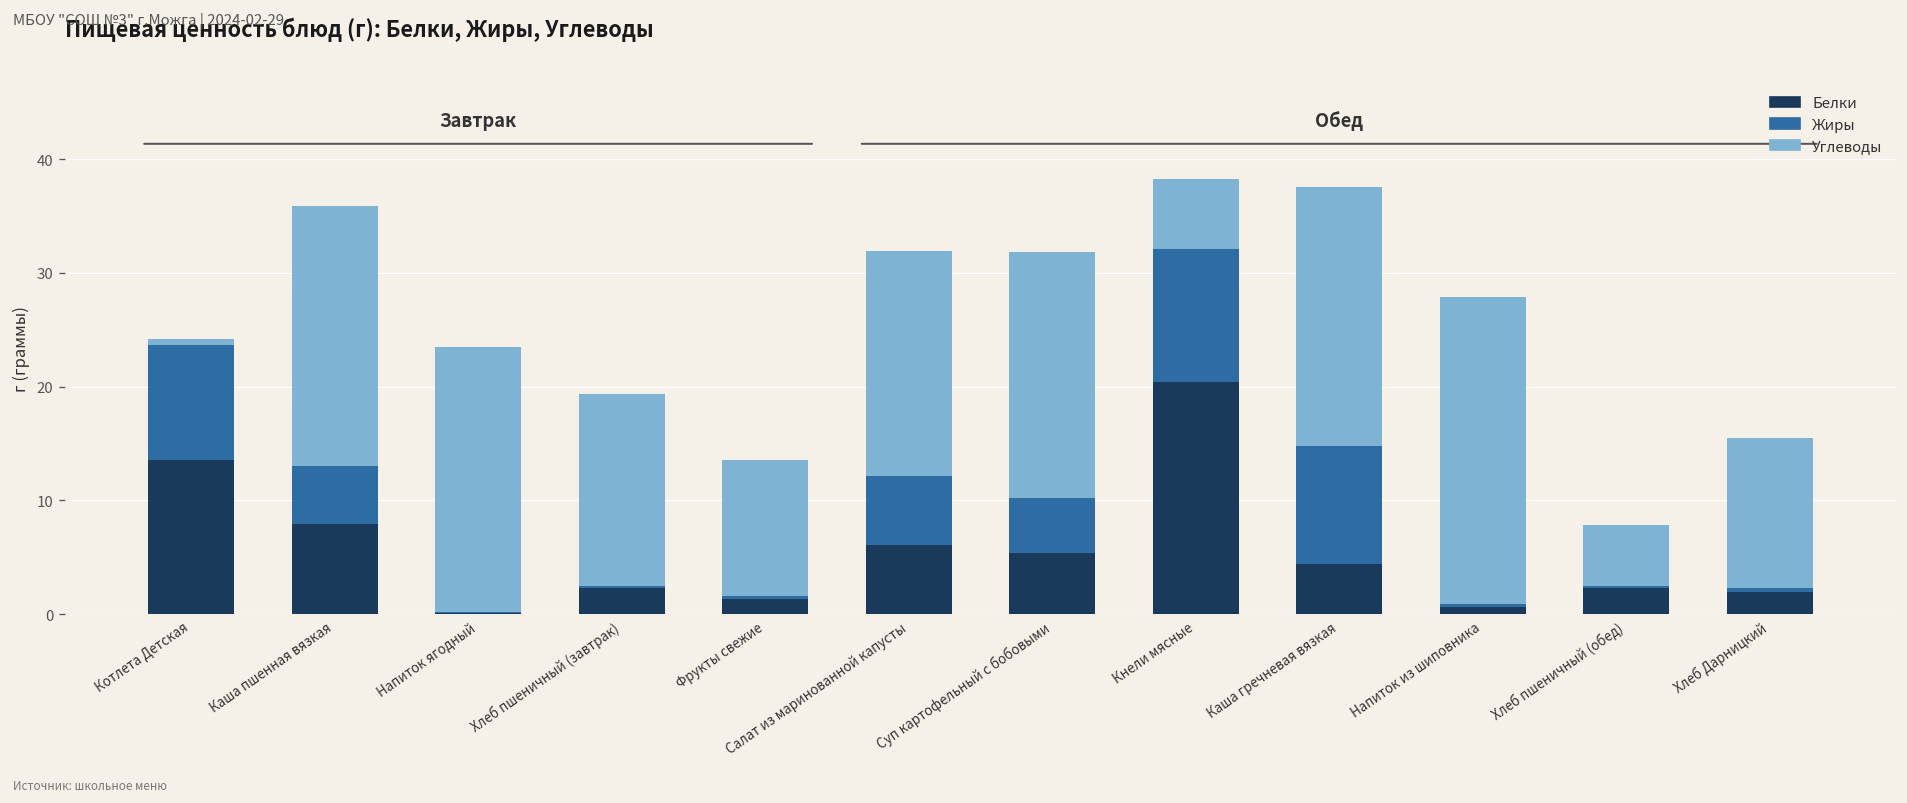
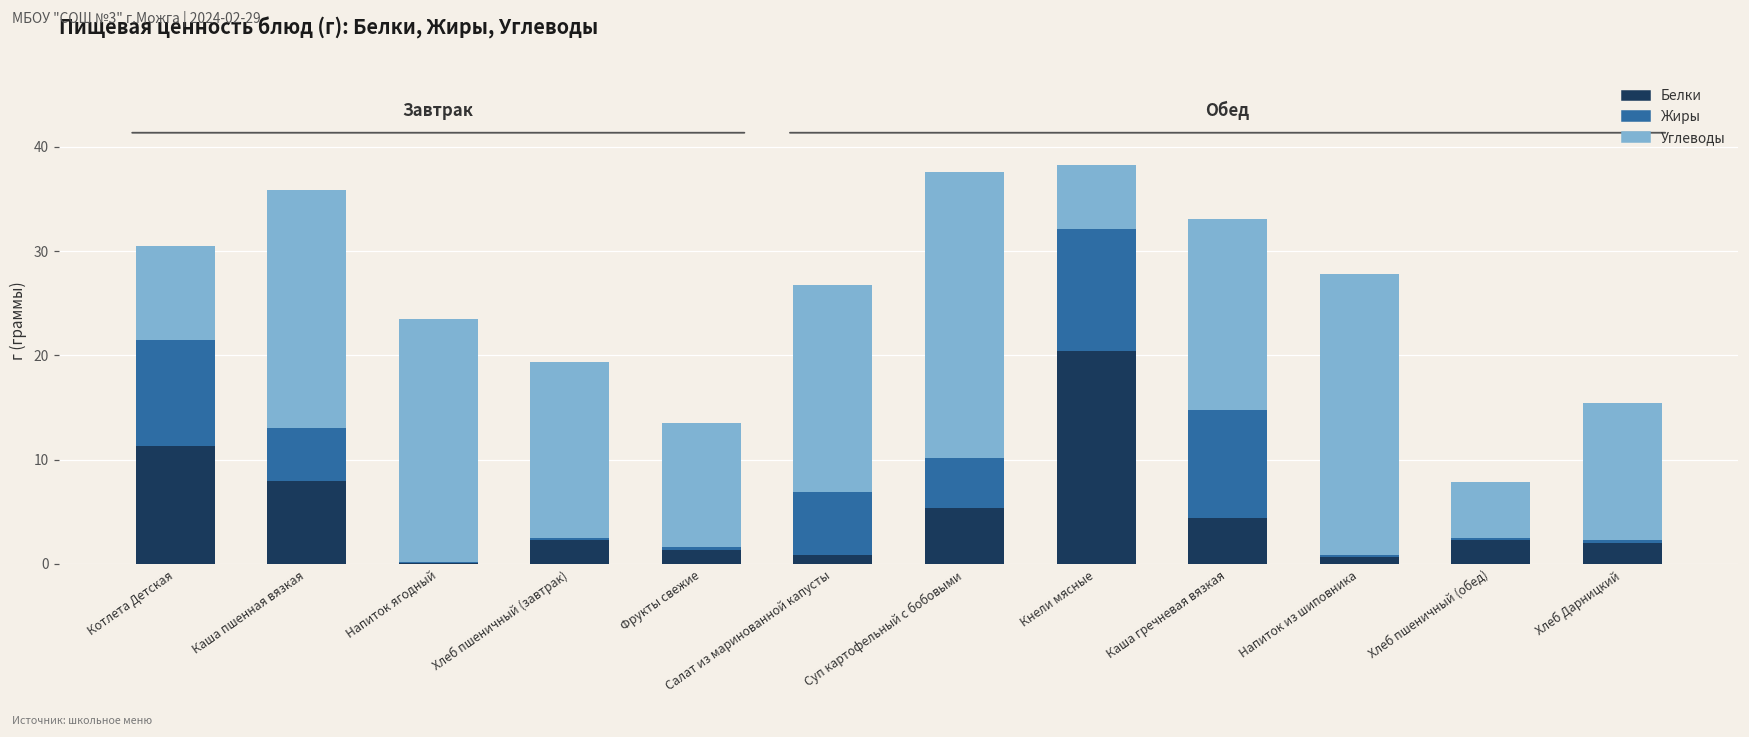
Белки, Котлета Детская: 14 -> 11
Углеводы, Котлета Детская: 1 -> 9
Белки, Салат из маринованной капусты: 6 -> 1
Углеводы, Суп картофельный с бобовыми: 22 -> 27
Углеводы, Каша гречневая вязкая: 23 -> 18
